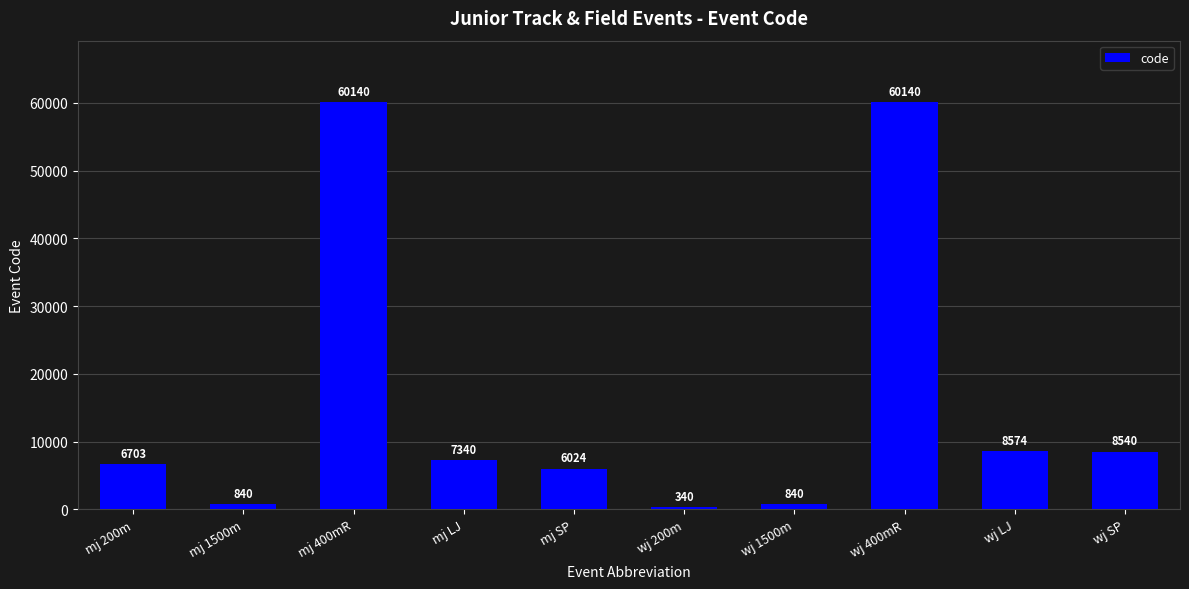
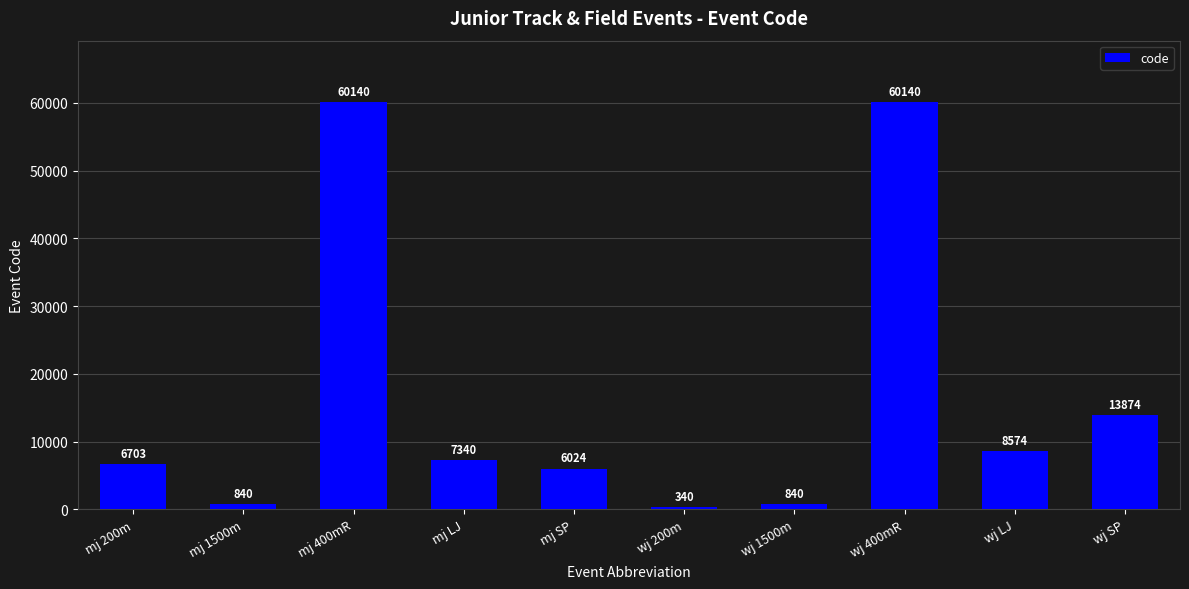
wj SP: 8540 -> 13874
